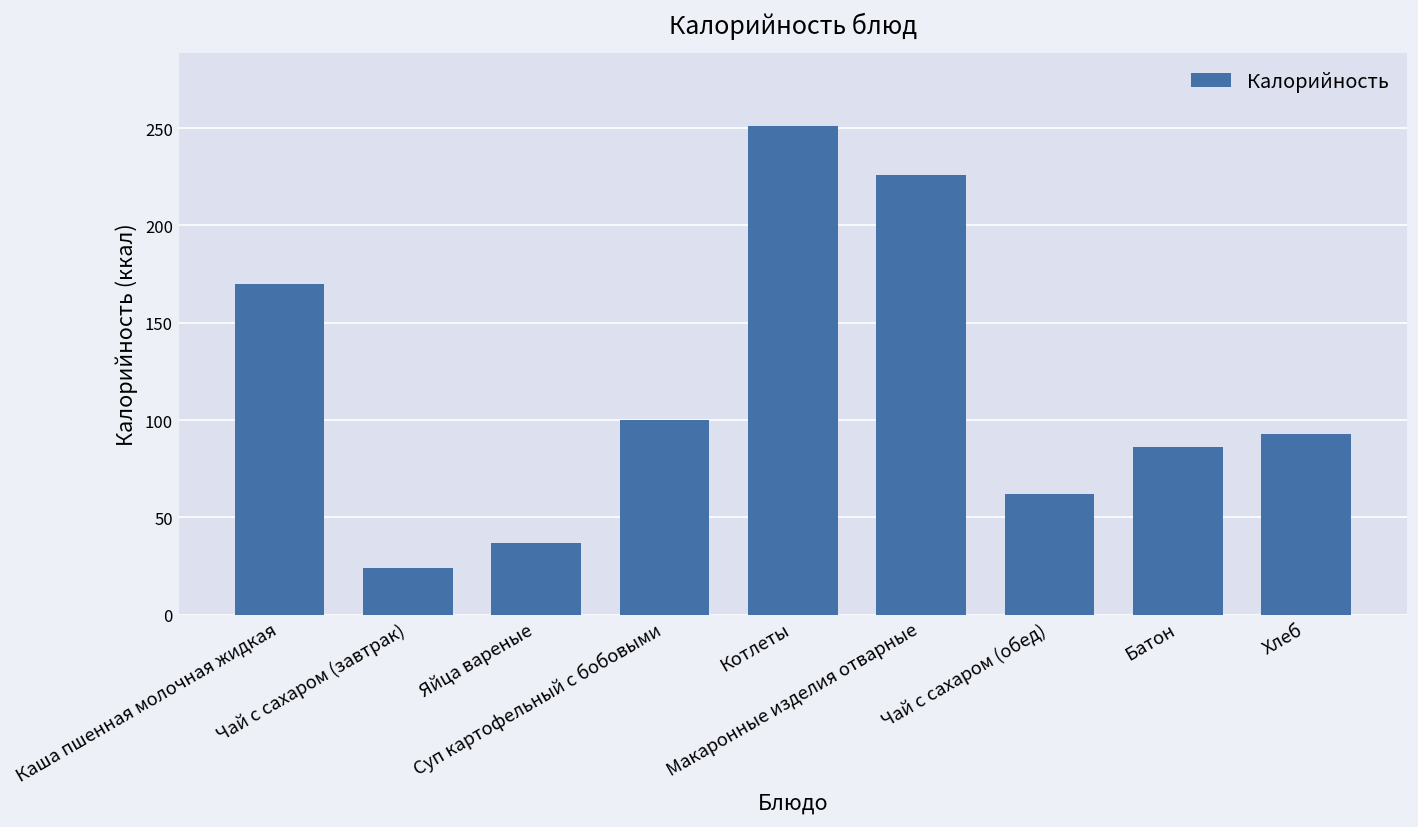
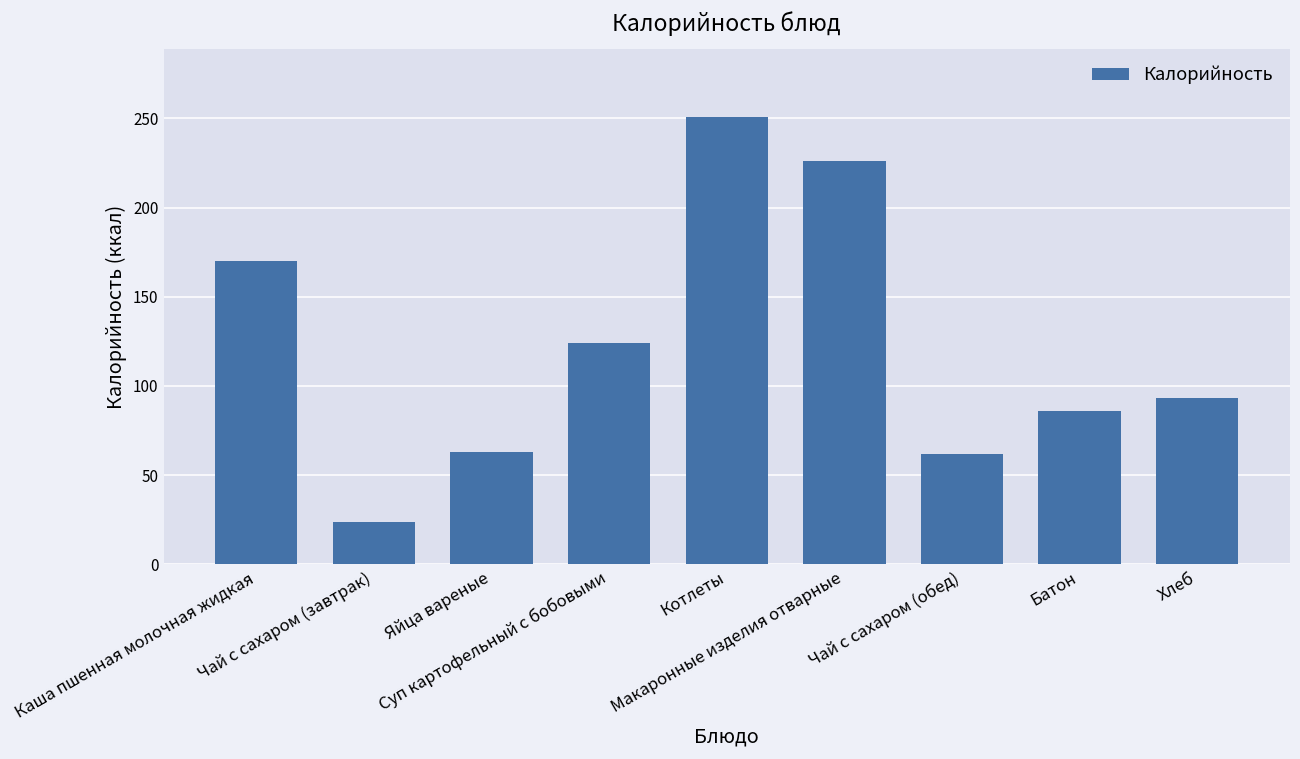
Яйца вареные: 37 -> 63
Суп картофельный с бобовыми: 100 -> 124
